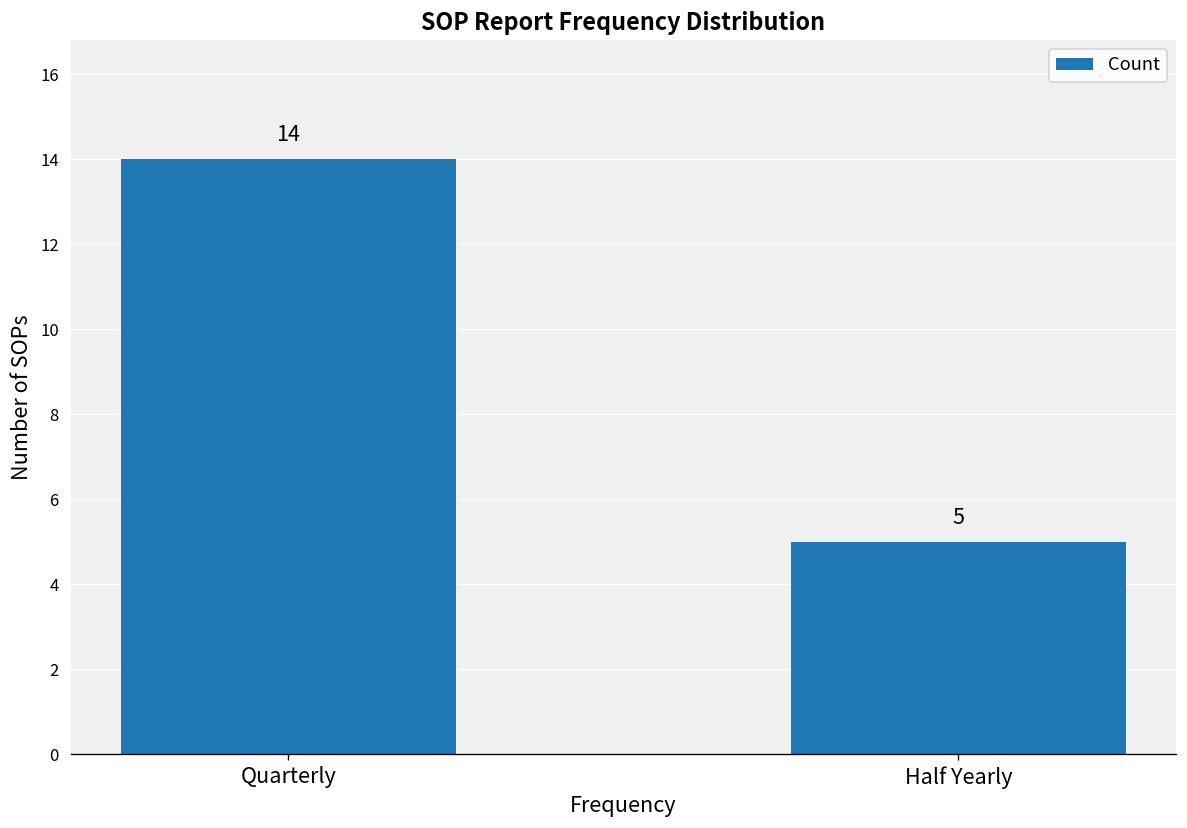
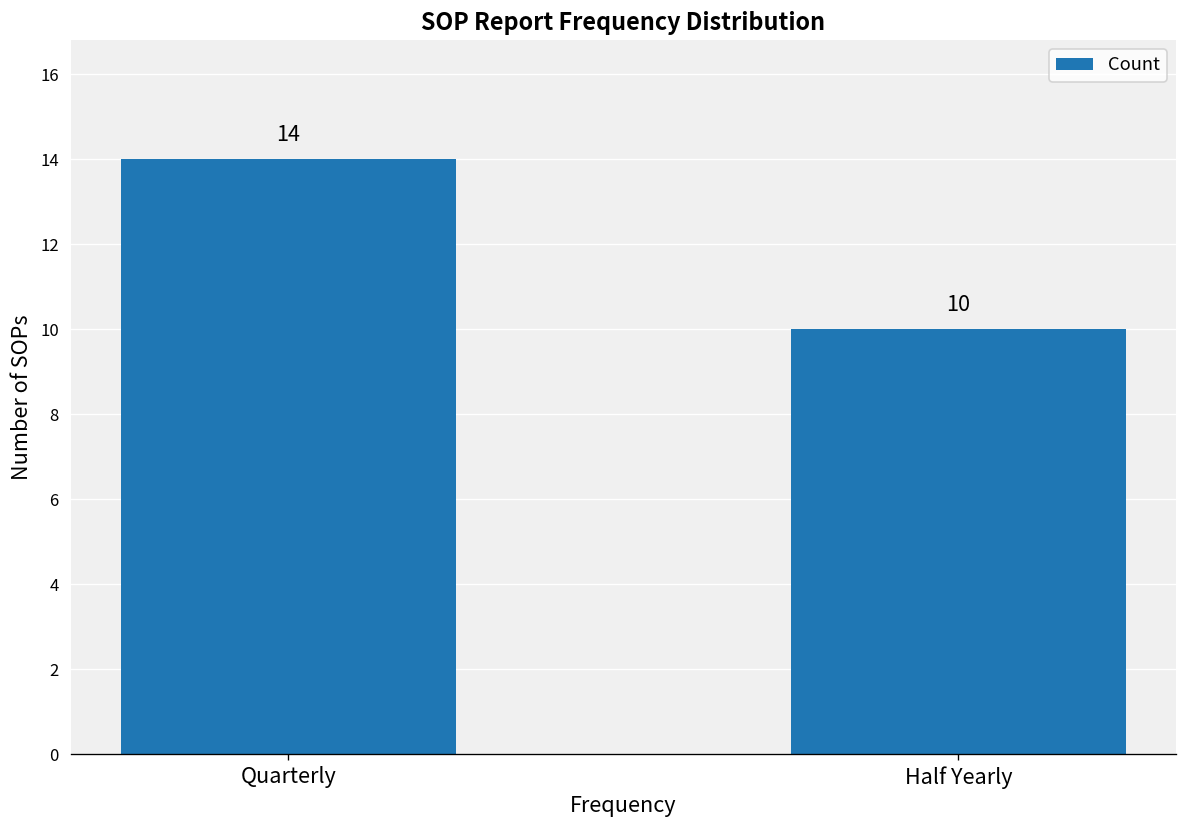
Half Yearly: 5 -> 10
